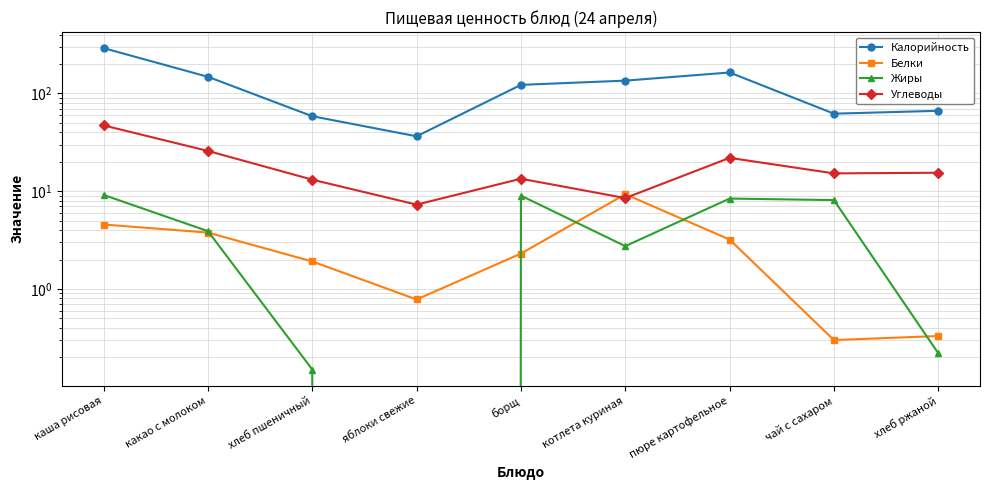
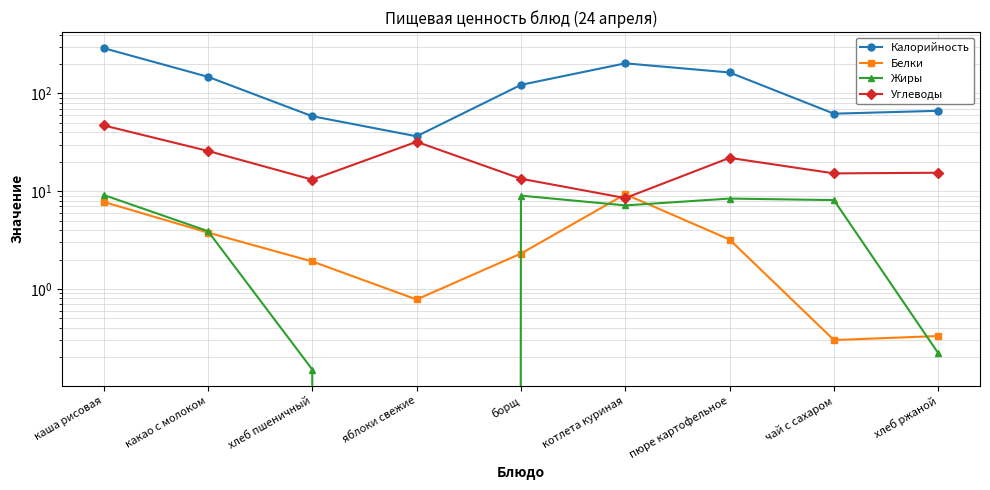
Белки, каша рисовая: 5 -> 8
Углеводы, яблоки свежие: 7 -> 32
Калорийность, котлета куриная: 140 -> 200
Жиры, котлета куриная: 2.7 -> 7
